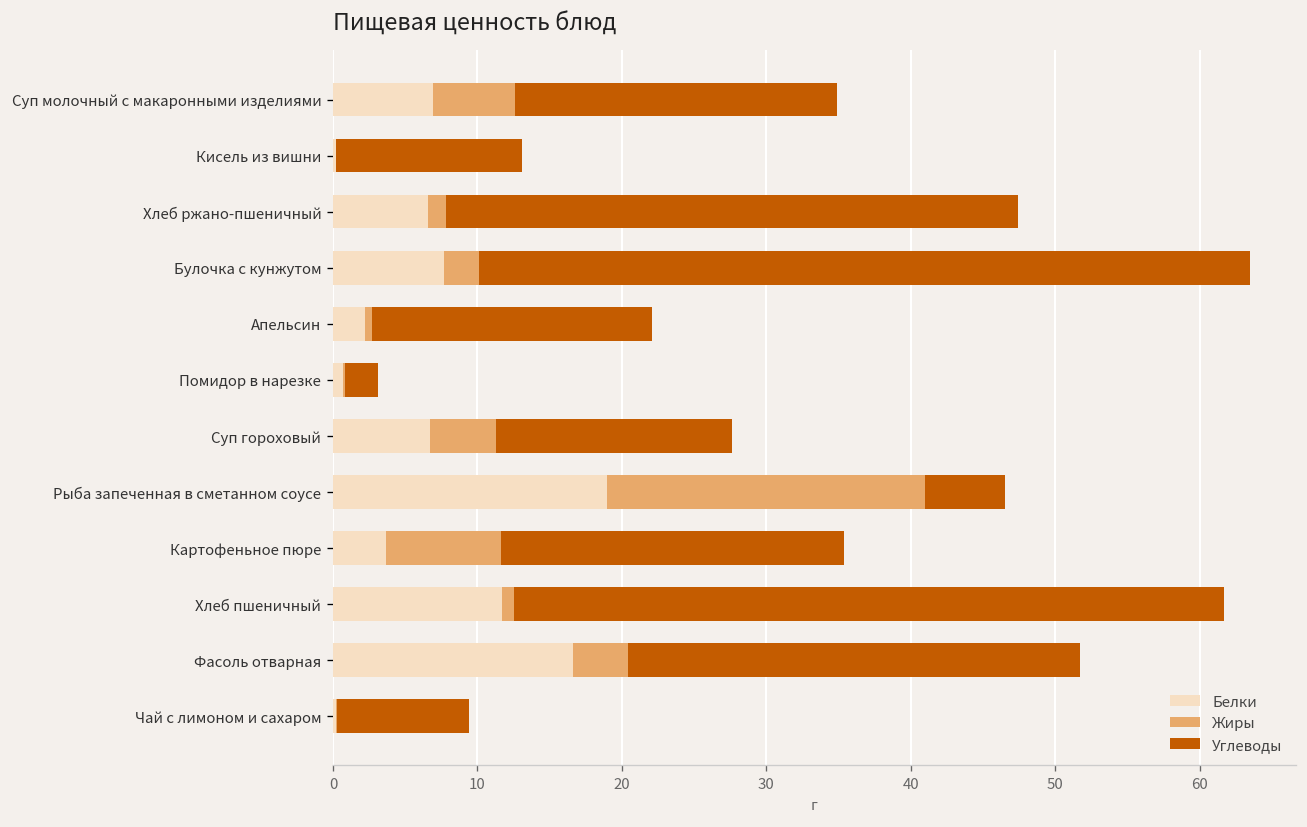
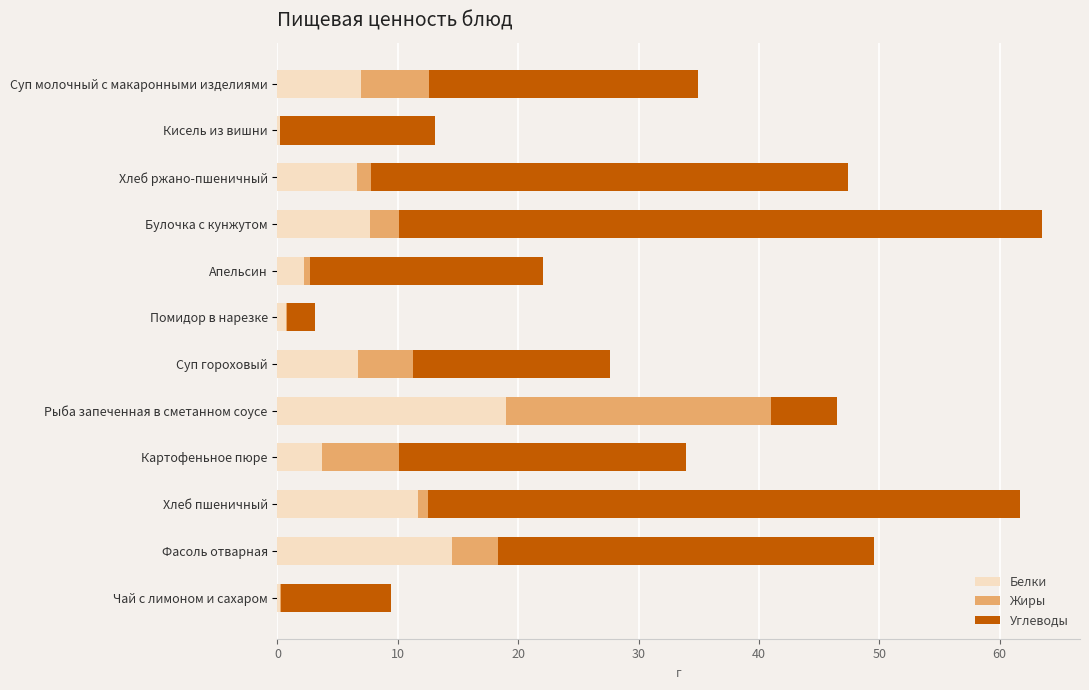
Жиры, Картофеньное пюре: 7.9 -> 6.4
Белки, Фасоль отварная: 16.6 -> 14.5
